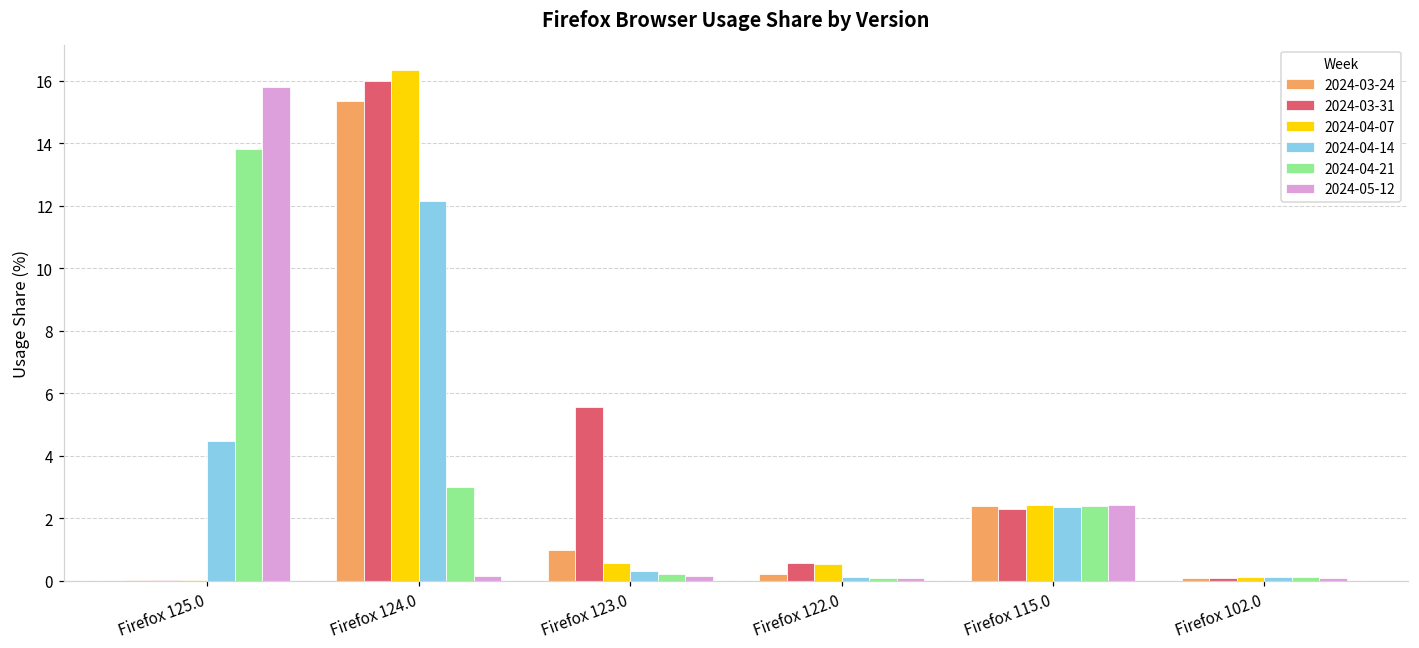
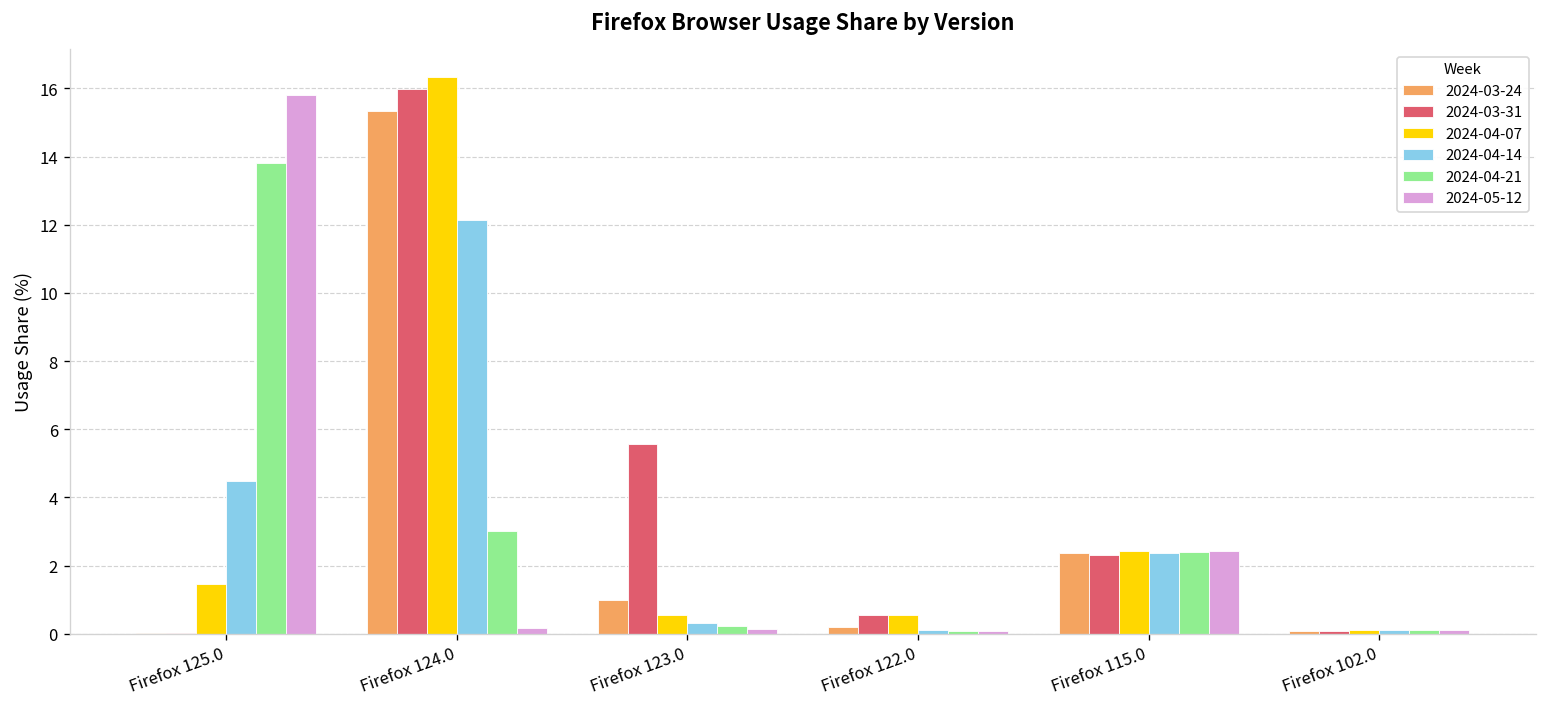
2024-04-07, Firefox 125.0: 0.0 -> 1.5
